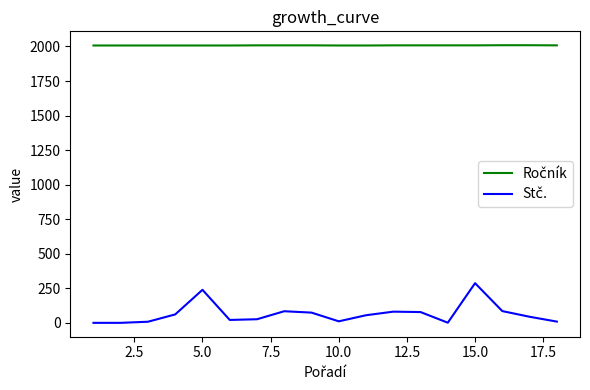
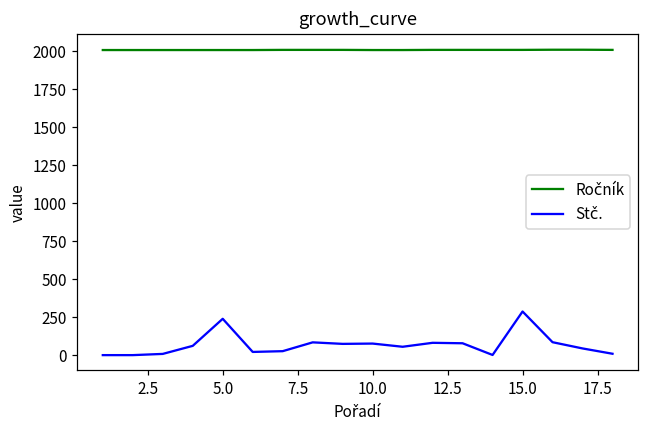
Stč., 10.0: 10 -> 80
